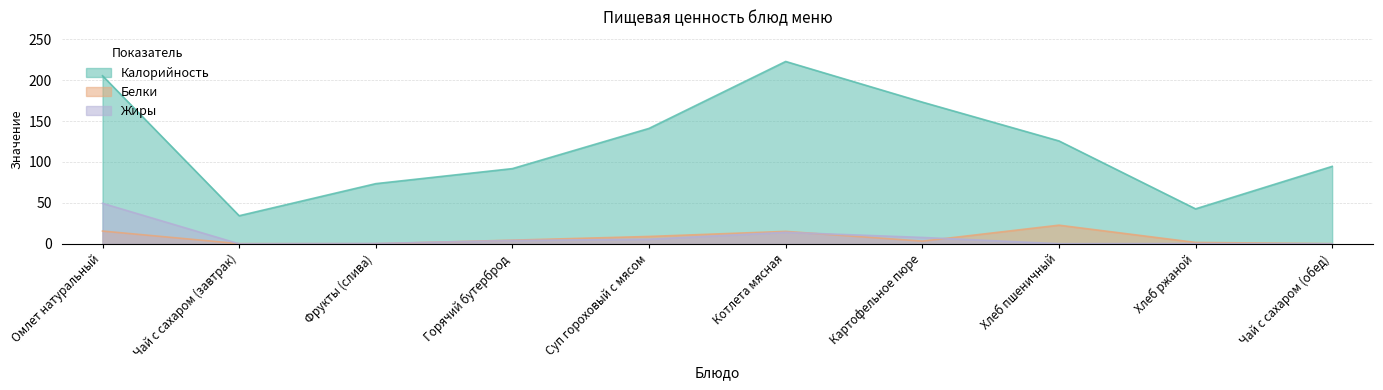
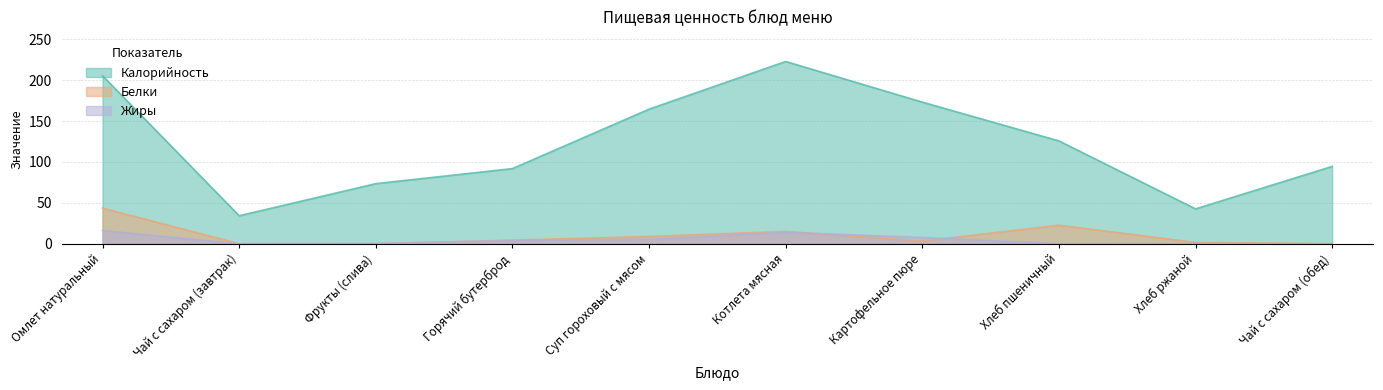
Белки, Омлет натуральный: 20 -> 40
Жиры, Омлет натуральный: 50 -> 20
Калорийность, Суп гороховый с мясом: 140 -> 160
